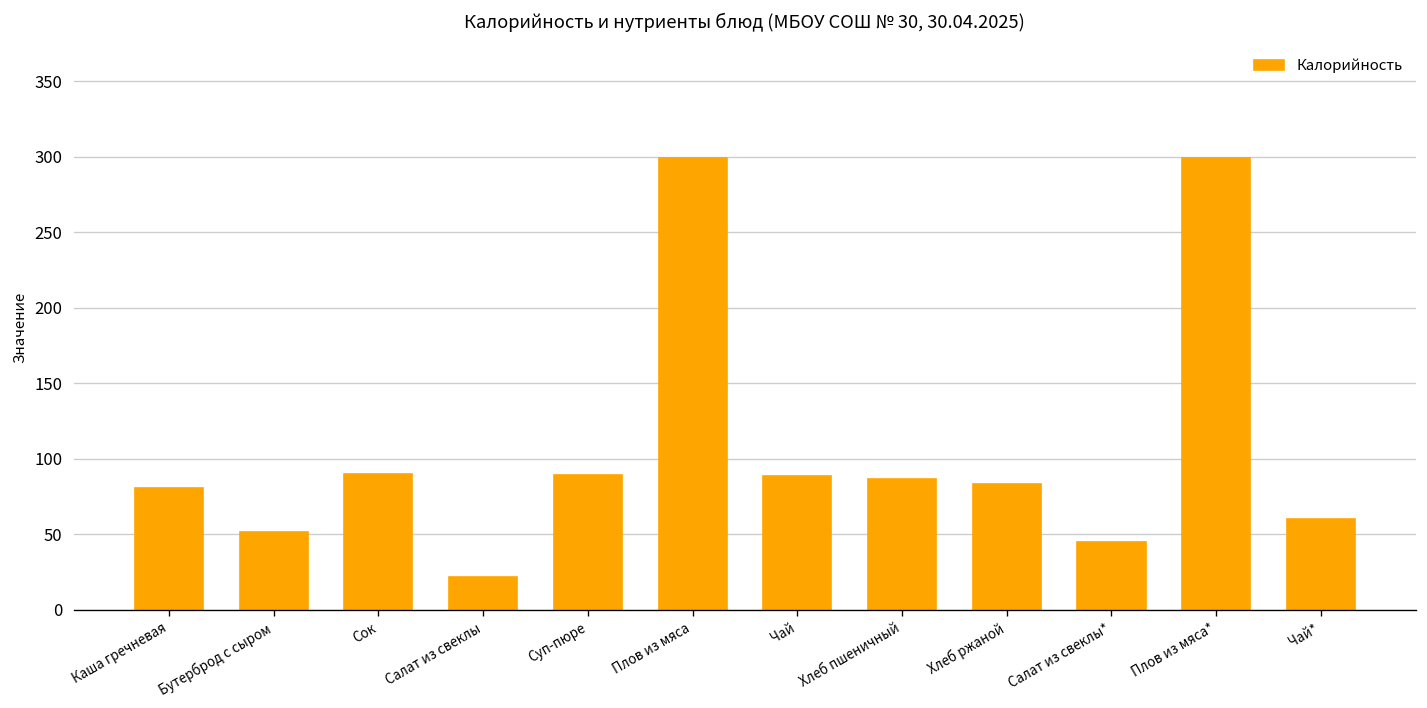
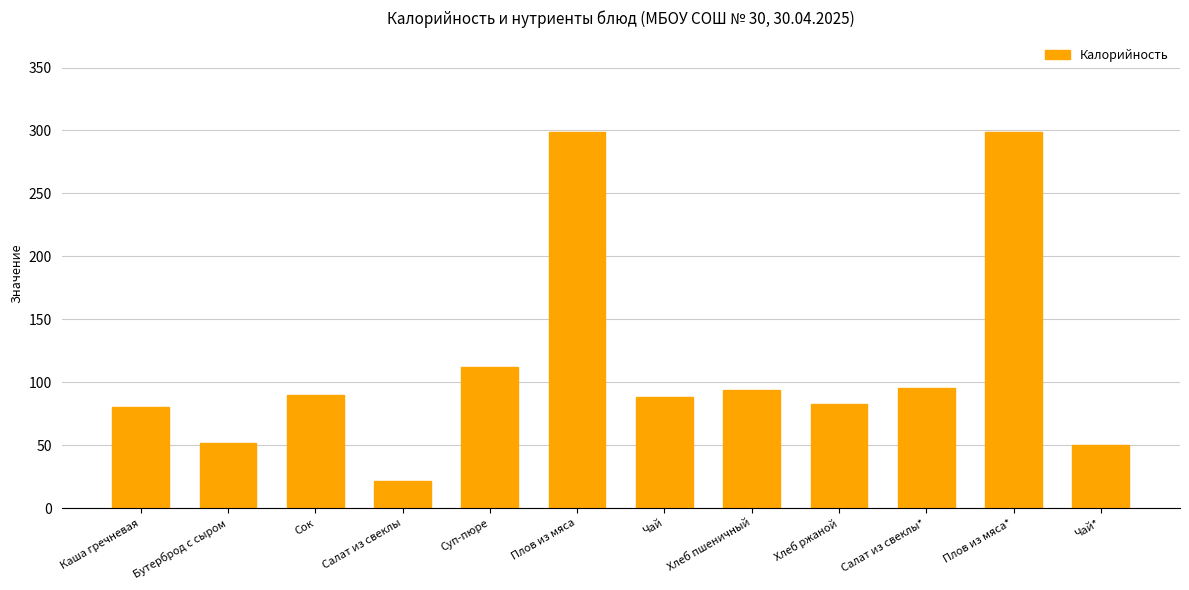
Суп-пюре: 89 -> 112
Хлеб пшеничный: 86 -> 94
Салат из свеклы*: 45 -> 95
Чай*: 60 -> 51
